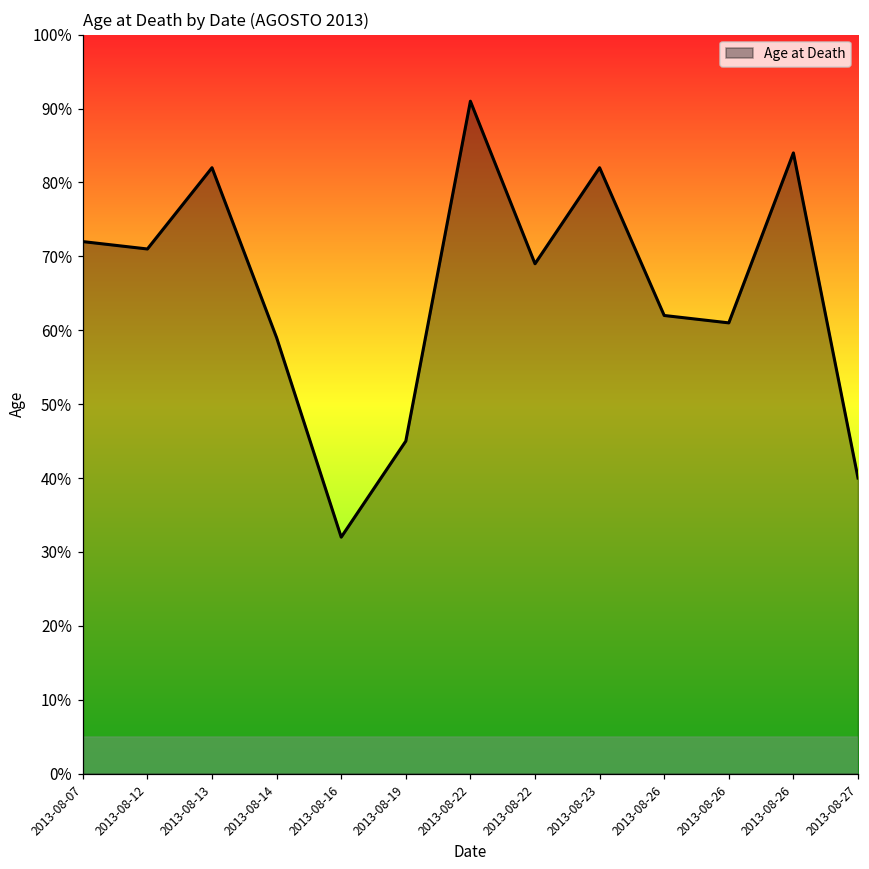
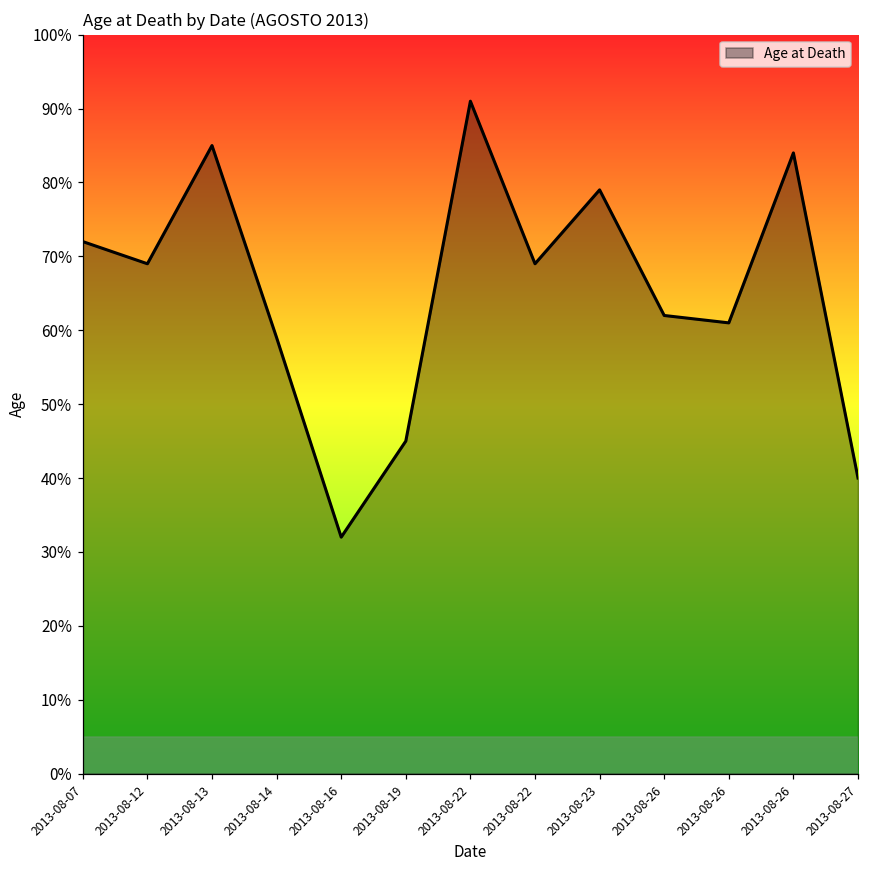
2013-08-12: 71% -> 69%
2013-08-13: 82% -> 85%
2013-08-23: 82% -> 79%
